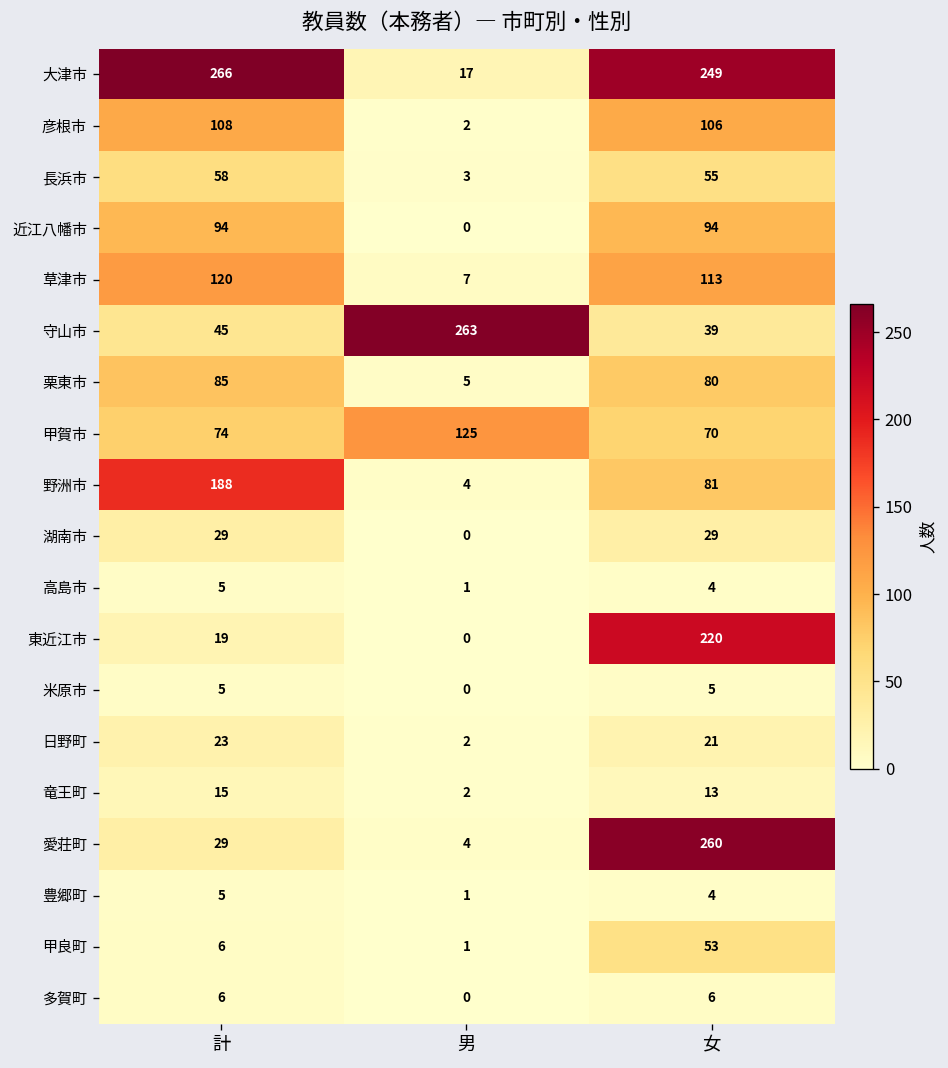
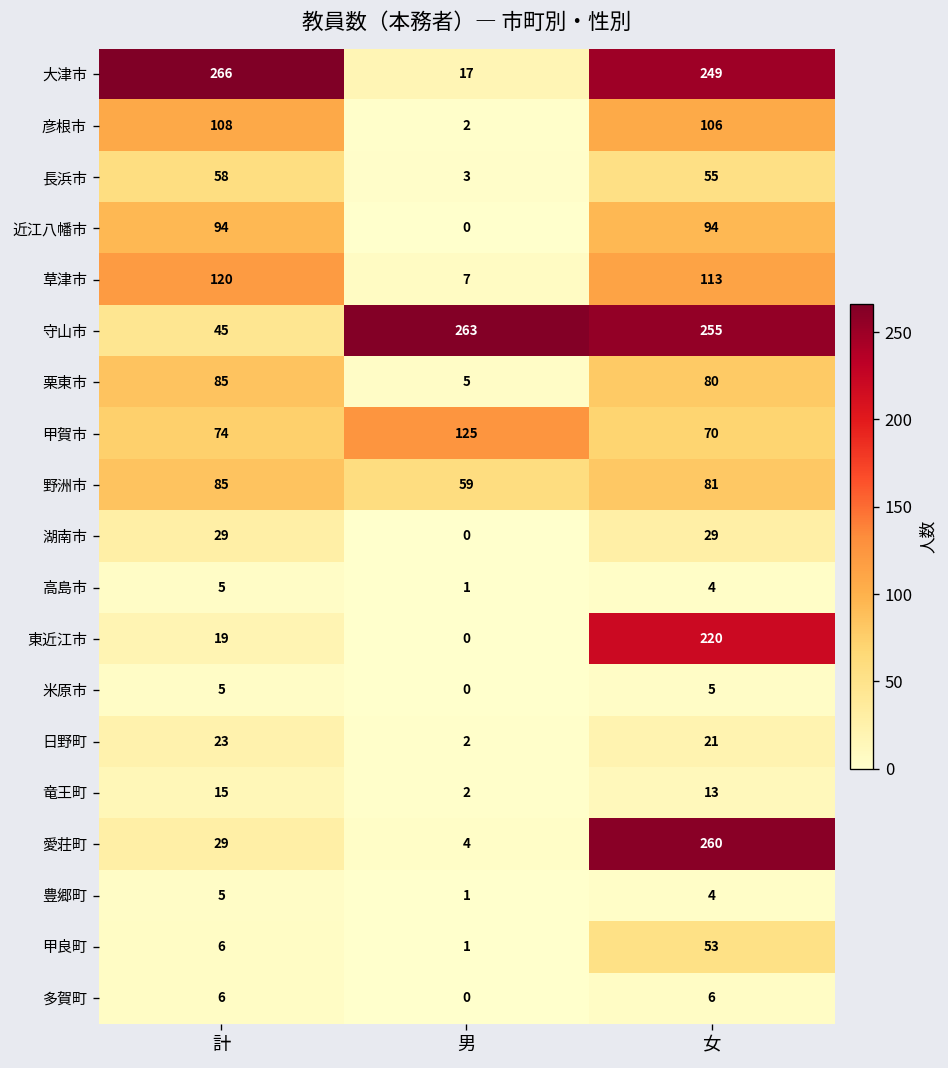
守山市, 女: 39 -> 255
野洲市, 計: 188 -> 85
野洲市, 男: 4 -> 59
